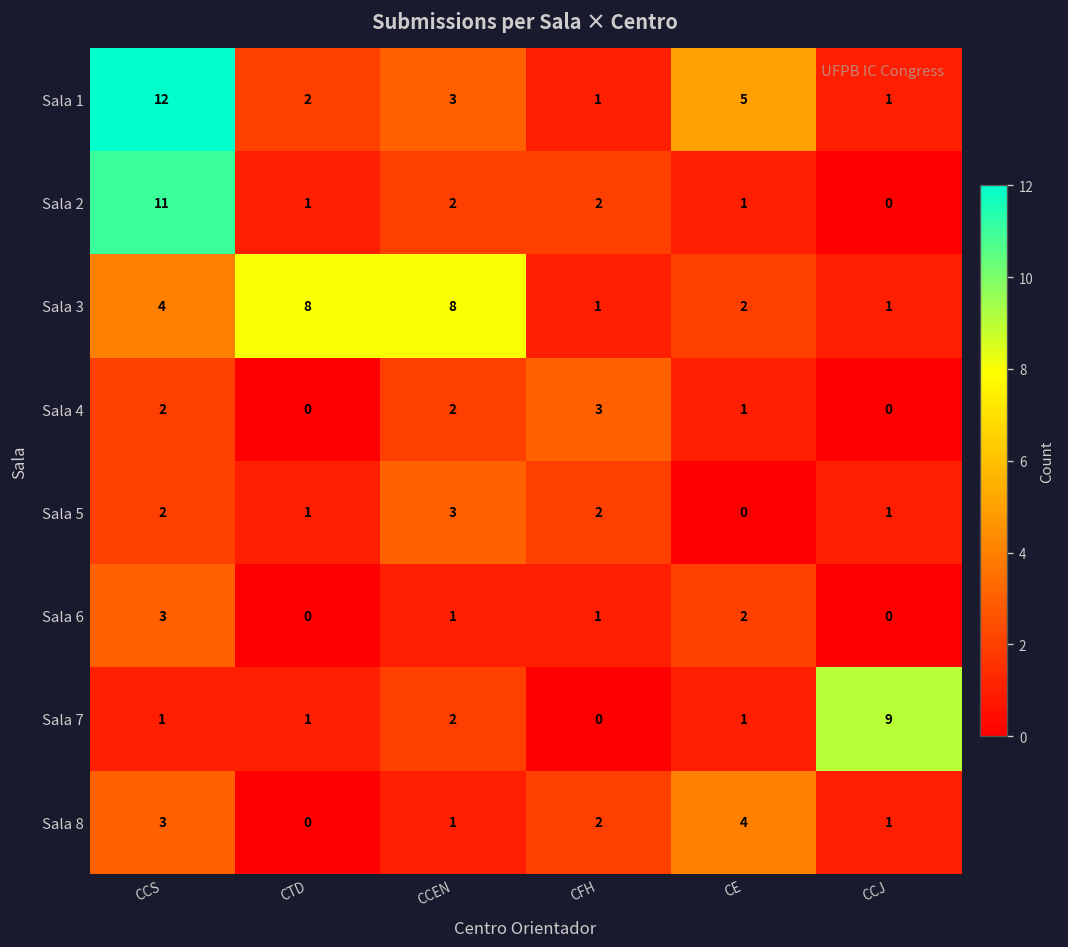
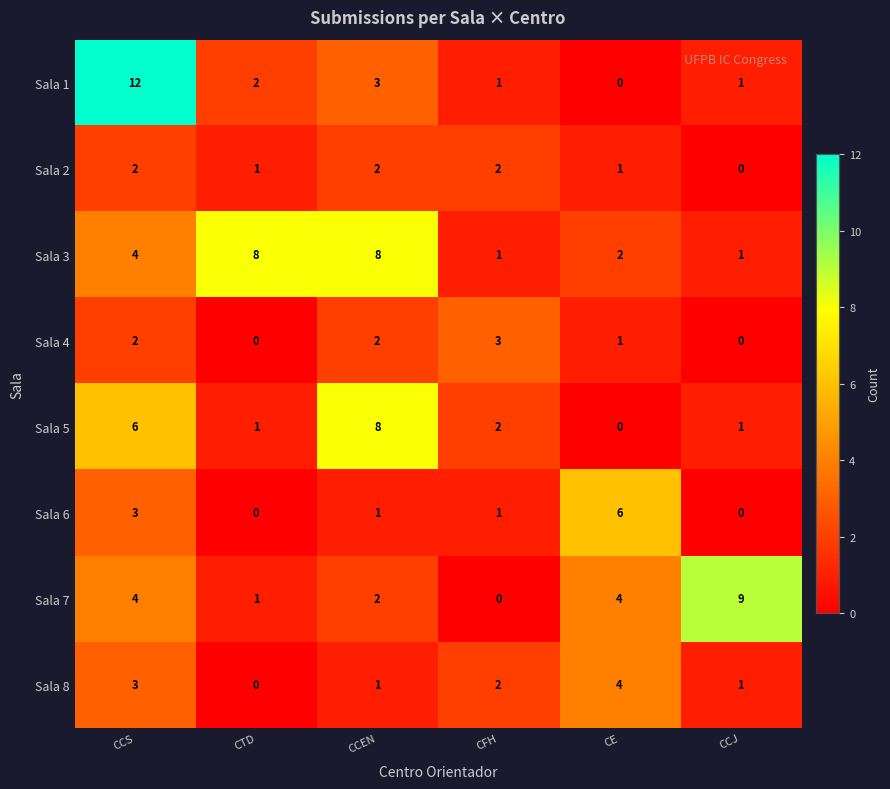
Sala 1, CE: 5 -> 0
Sala 2, CCS: 11 -> 2
Sala 5, CCS: 2 -> 6
Sala 5, CCEN: 3 -> 8
Sala 6, CE: 2 -> 6
Sala 7, CCS: 1 -> 4
Sala 7, CE: 1 -> 4
